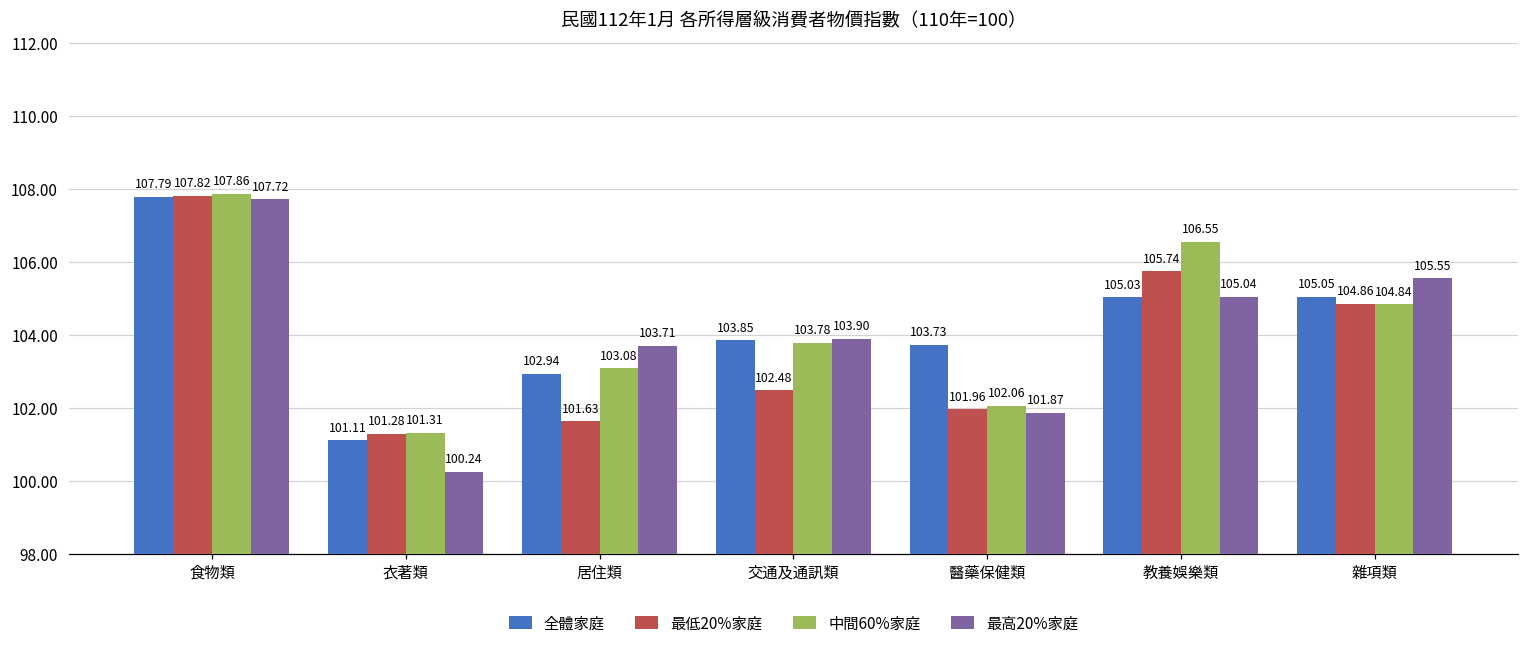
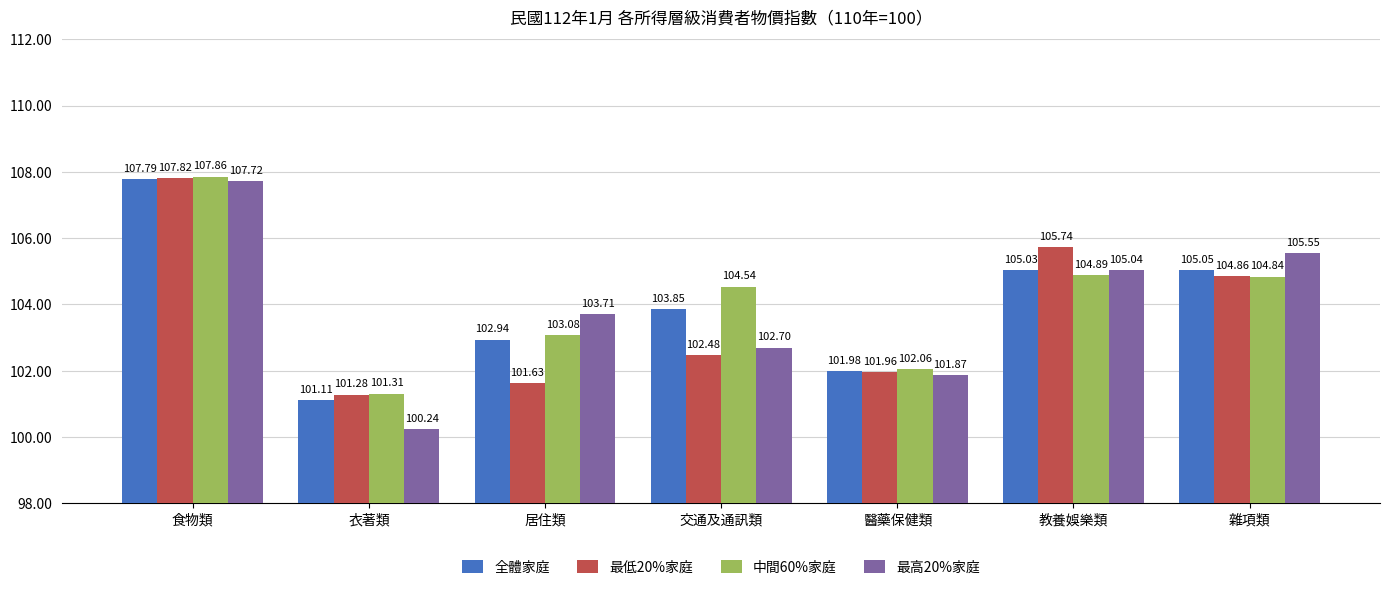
中間60%家庭, 交通及通訊類: 103.78 -> 104.54
最高20%家庭, 交通及通訊類: 103.90 -> 102.70
全體家庭, 醫藥保健類: 103.73 -> 101.98
中間60%家庭, 教養娛樂類: 106.55 -> 104.89
